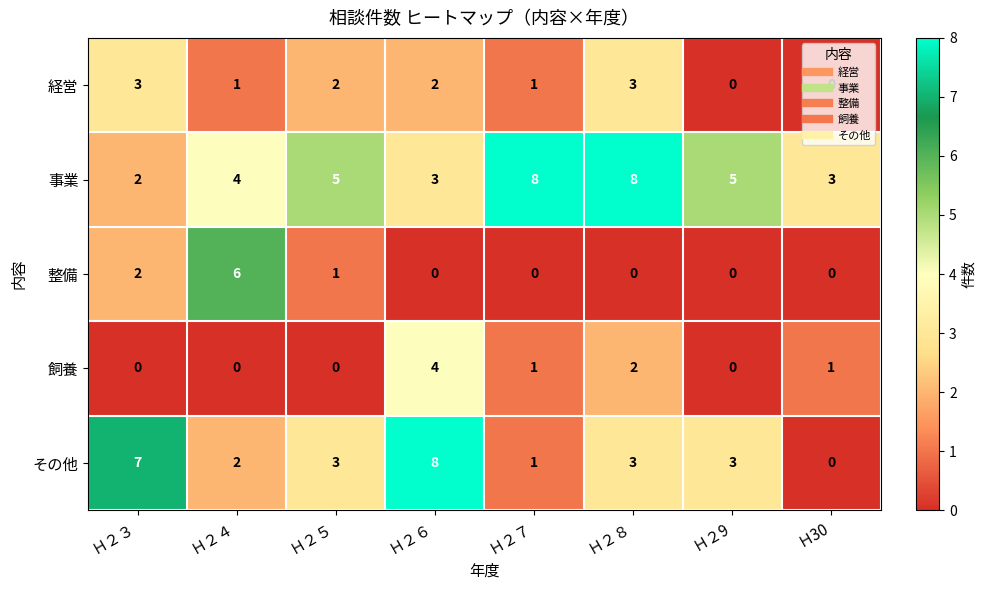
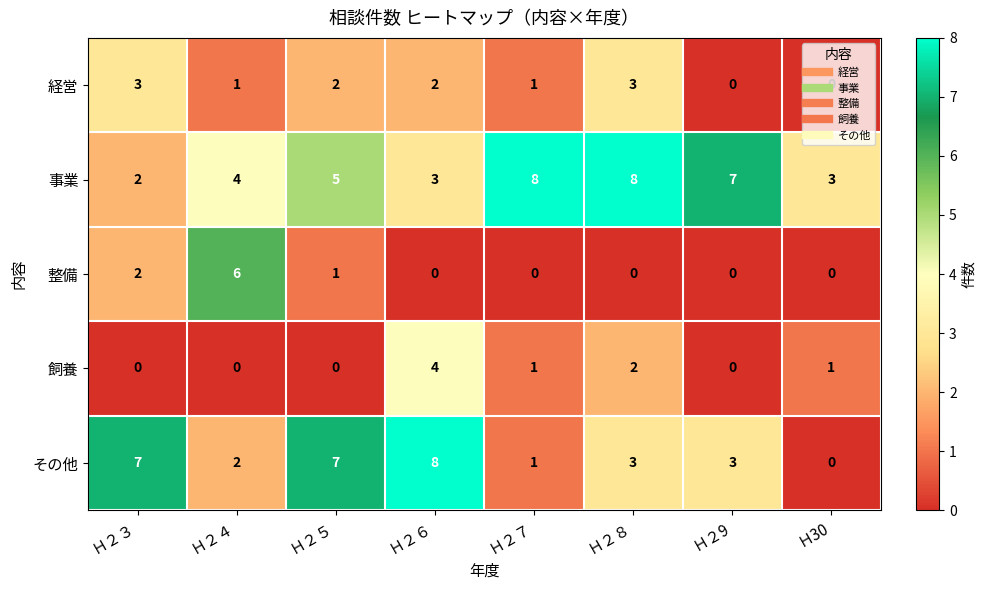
事業, Ｈ２9: 5 -> 7
その他, Ｈ２５: 3 -> 7
